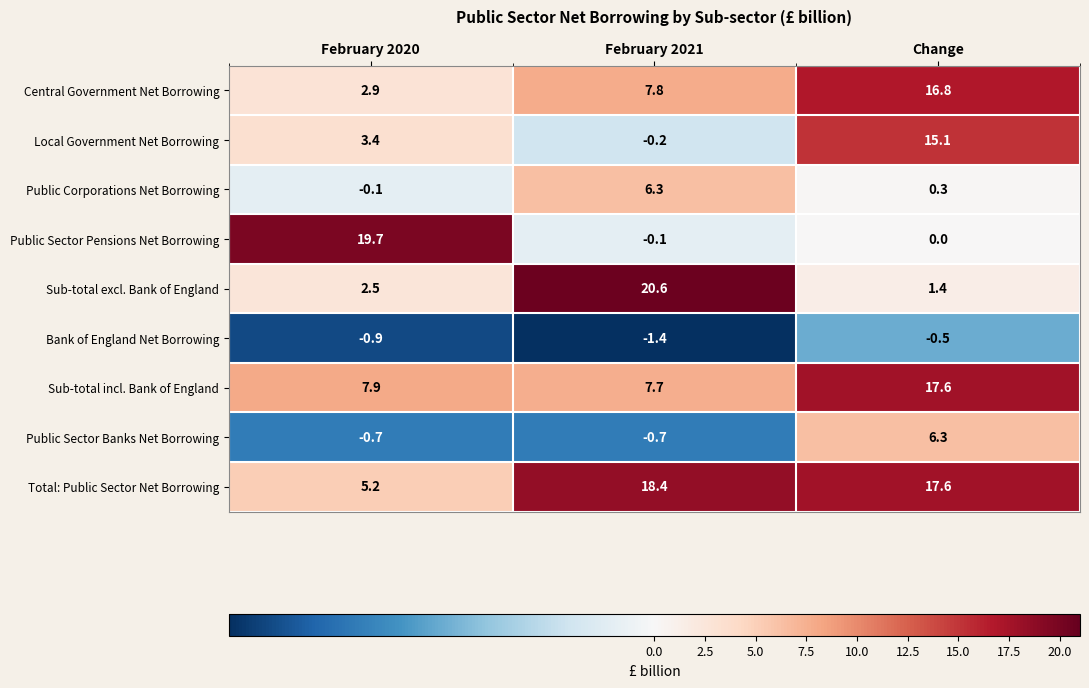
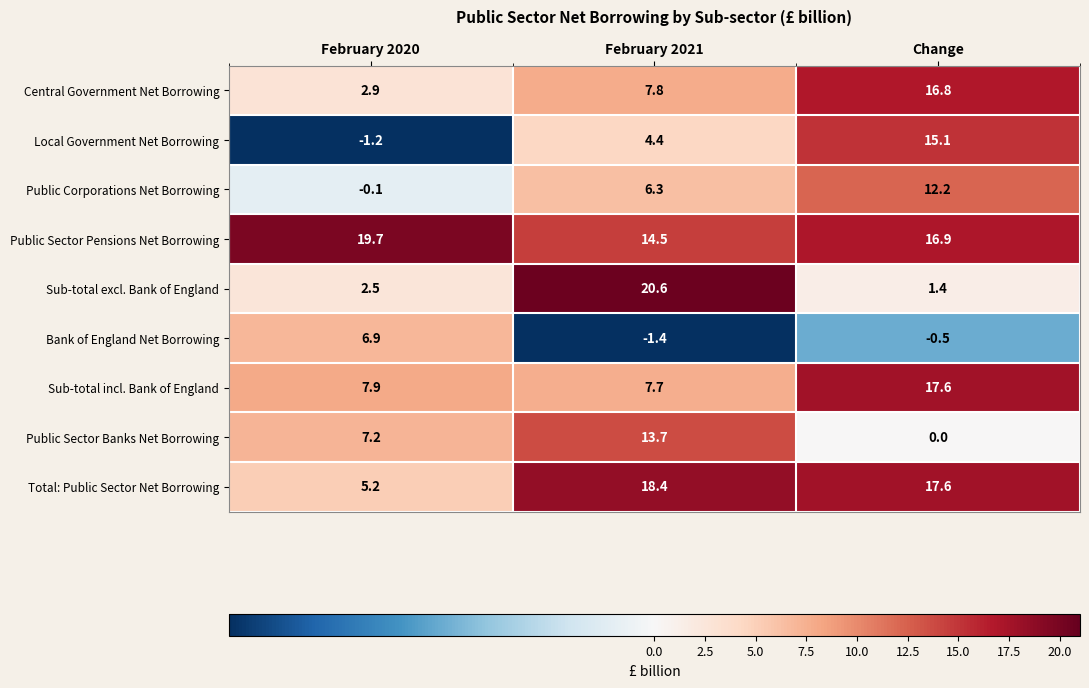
Local Government Net Borrowing, February 2020: 3.4 -> -1.2
Local Government Net Borrowing, February 2021: -0.2 -> 4.4
Public Corporations Net Borrowing, Change: 0.3 -> 12.2
Public Sector Pensions Net Borrowing, February 2021: -0.1 -> 14.5
Public Sector Pensions Net Borrowing, Change: 0.0 -> 16.9
Bank of England Net Borrowing, February 2020: -0.9 -> 6.9
Public Sector Banks Net Borrowing, February 2020: -0.7 -> 7.2
Public Sector Banks Net Borrowing, February 2021: -0.7 -> 13.7
Public Sector Banks Net Borrowing, Change: 6.3 -> 0.0
